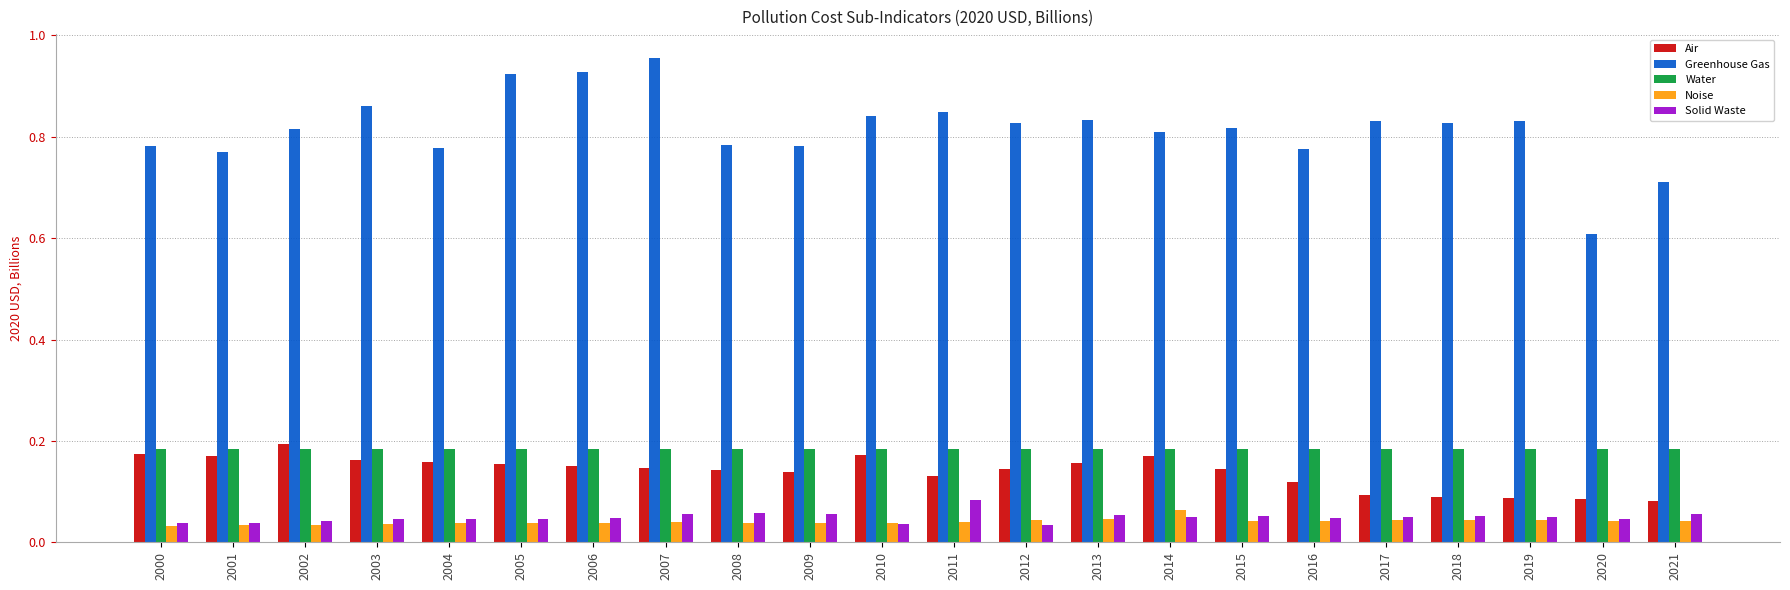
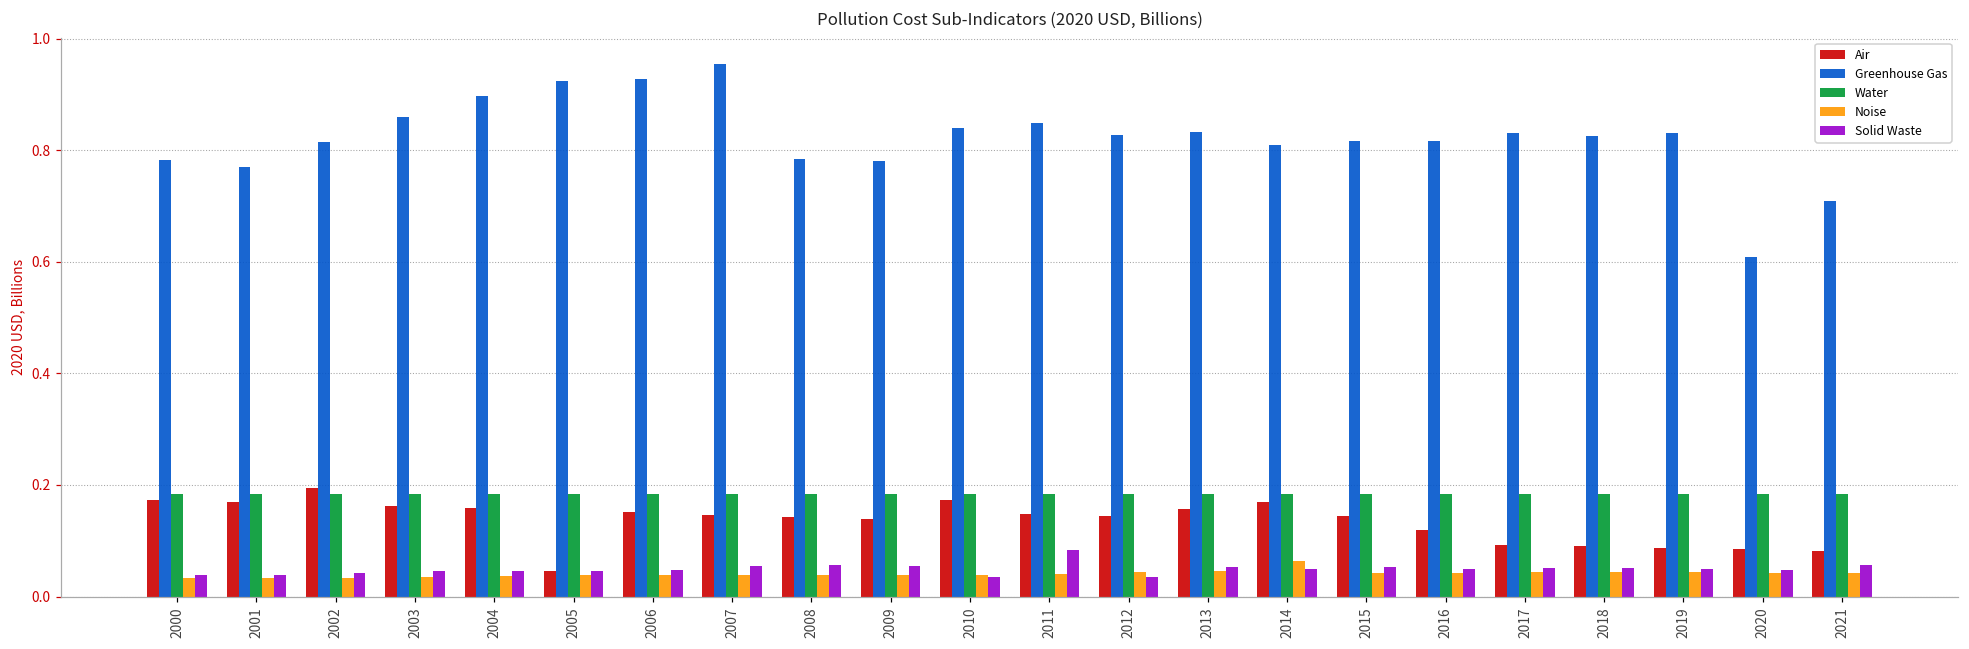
Greenhouse Gas, 2004: 0.78 -> 0.90
Air, 2005: 0.15 -> 0.05
Air, 2011: 0.13 -> 0.15
Greenhouse Gas, 2016: 0.78 -> 0.82
